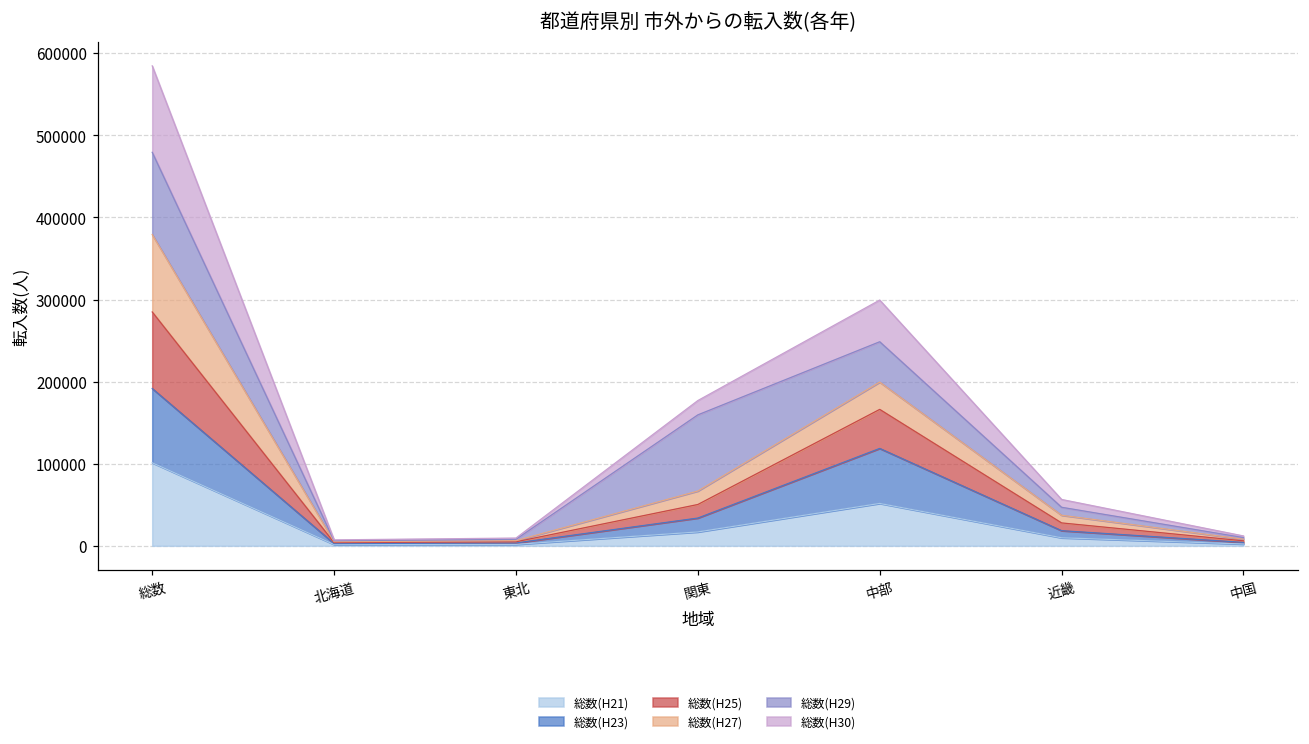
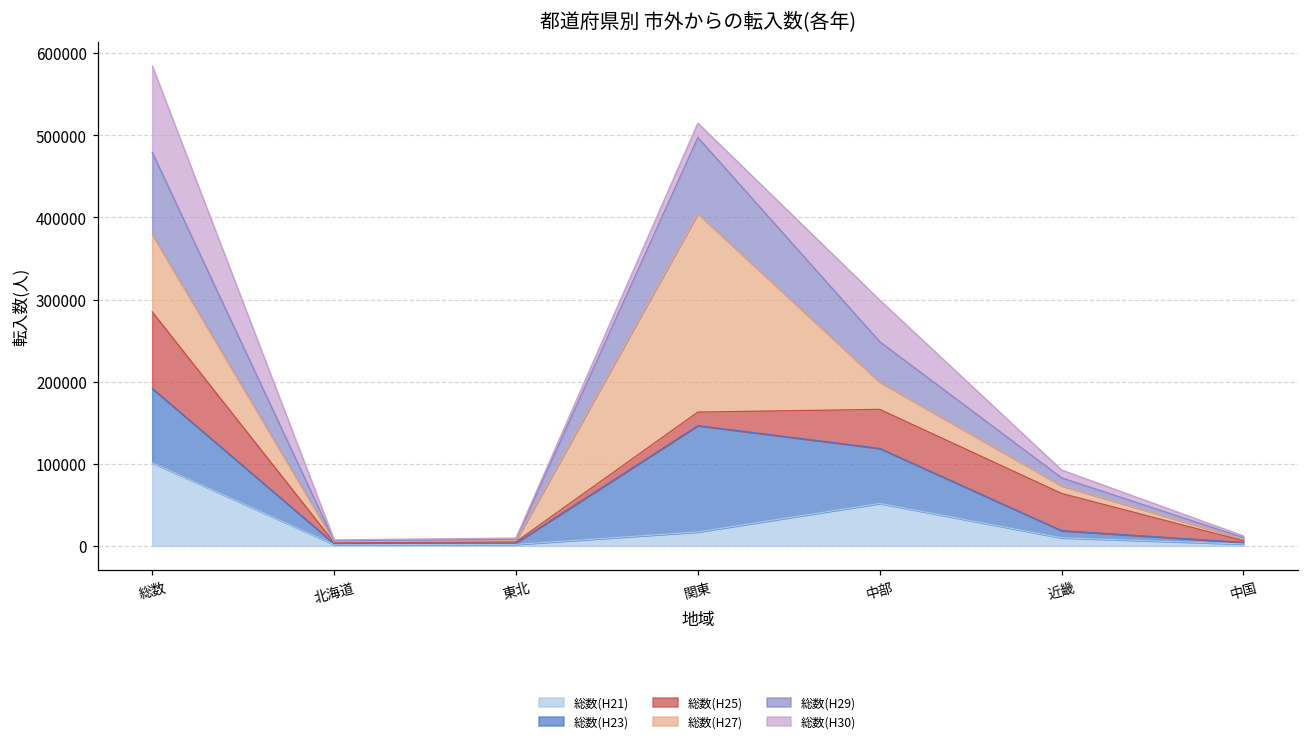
総数(H23), 関東: 20000 -> 130000
総数(H27), 関東: 20000 -> 240000
総数(H25), 近畿: 10000 -> 50000
